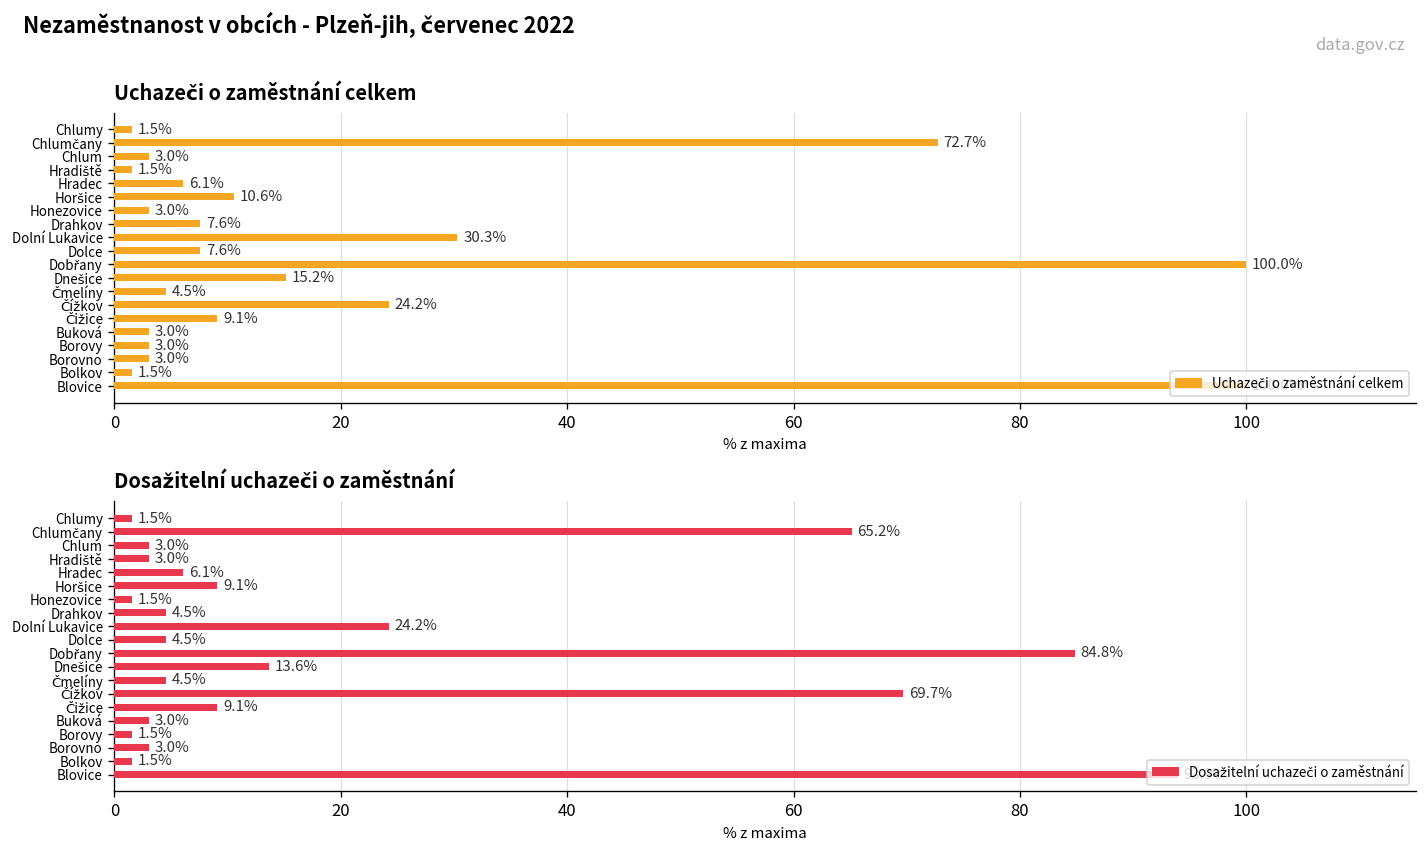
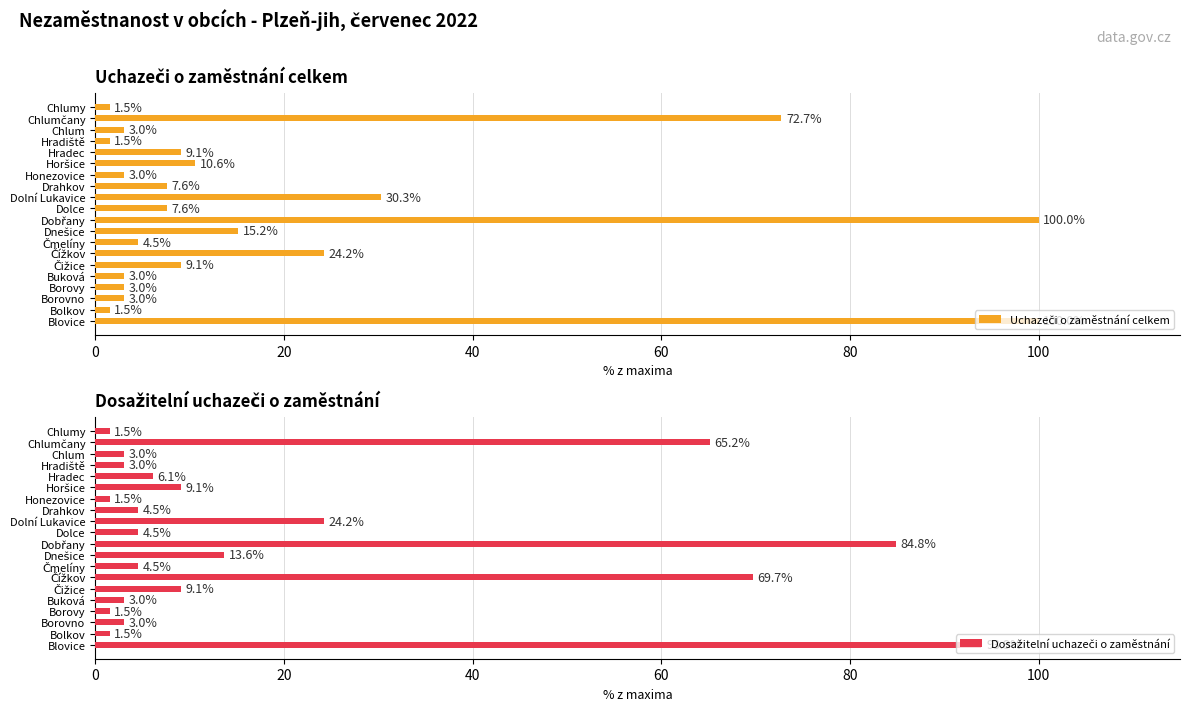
Uchazeči o zaměstnání celkem, Hradec: 6.1% -> 9.1%
